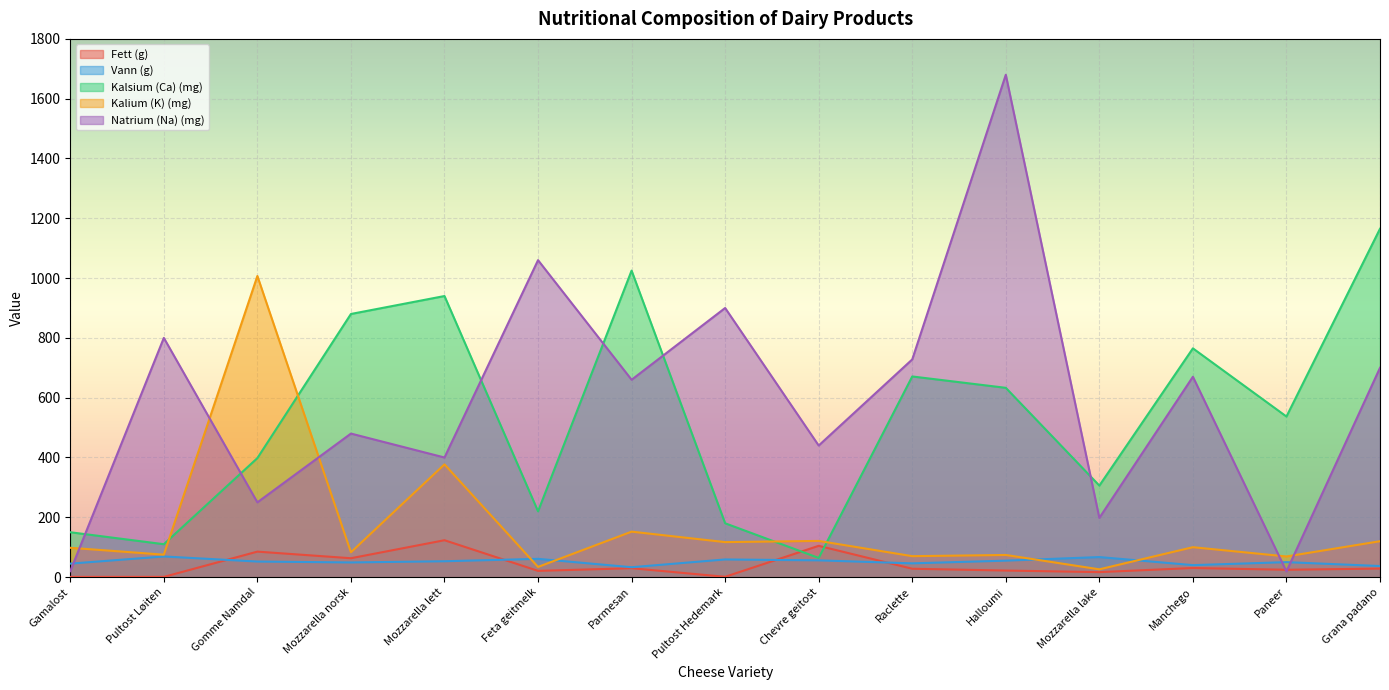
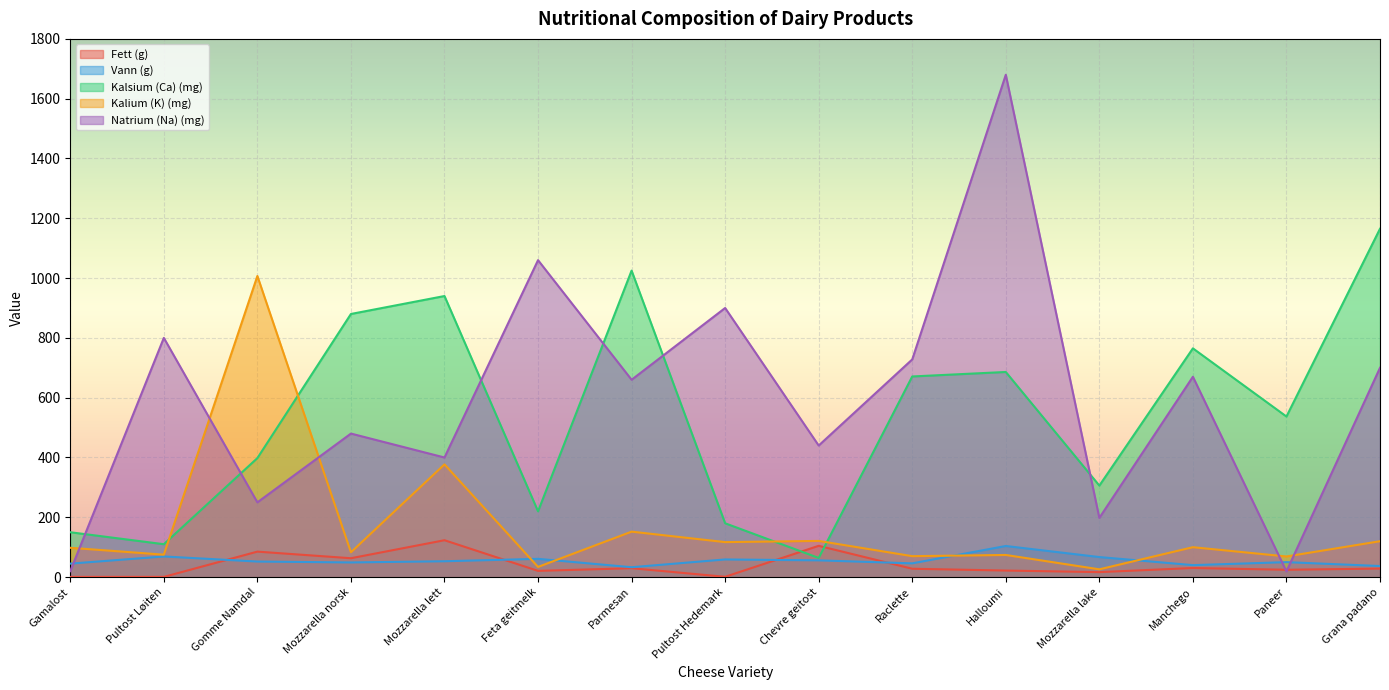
Vann (g), Halloumi: 60 -> 100
Kalsium (Ca) (mg), Halloumi: 630 -> 690
